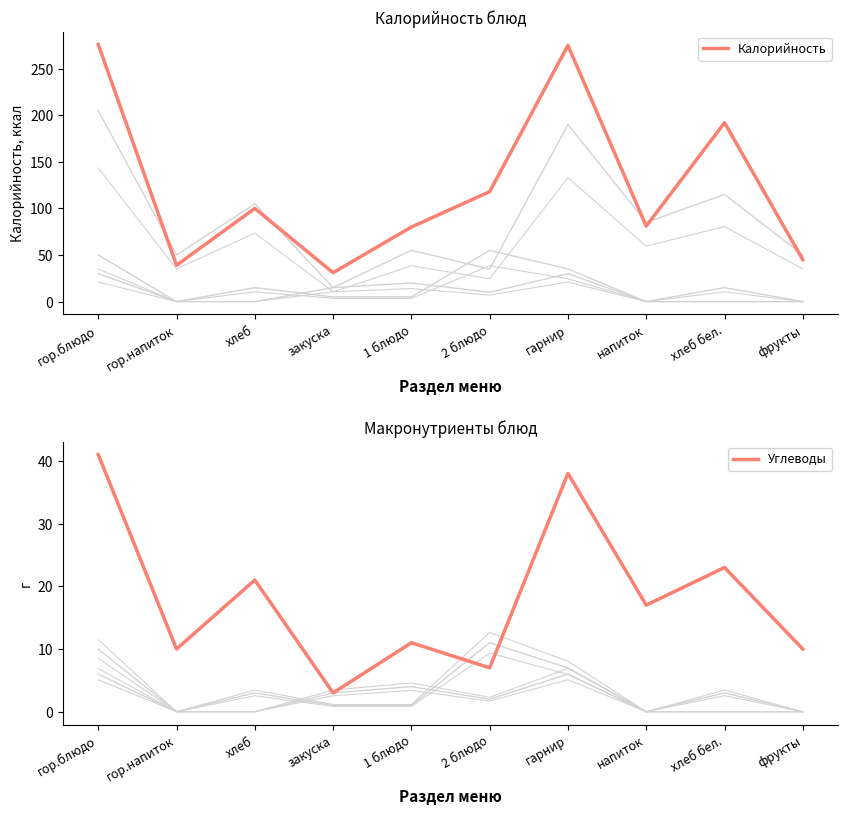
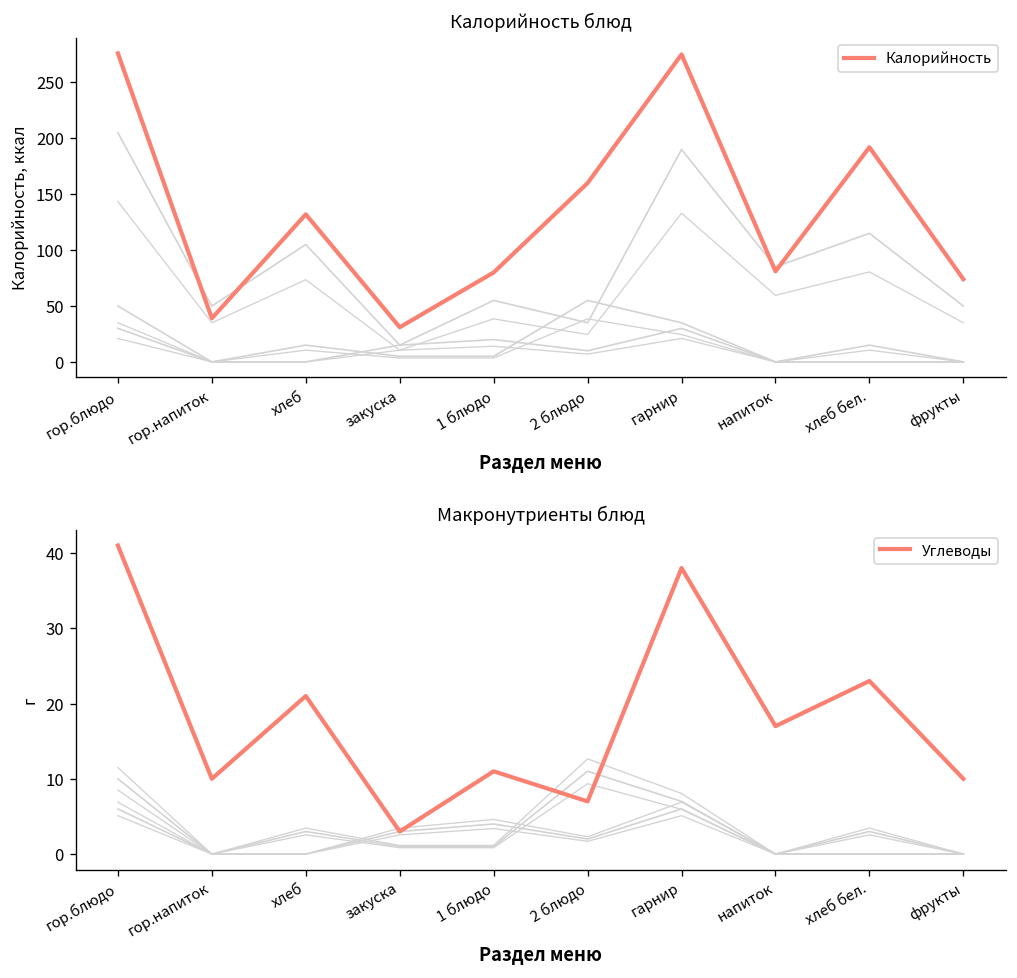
Калорийность блюд, Калорийность, хлеб: 100 -> 130
Калорийность блюд, Калорийность, 2 блюдо: 120 -> 160
Калорийность блюд, Калорийность, фрукты: 50 -> 70
